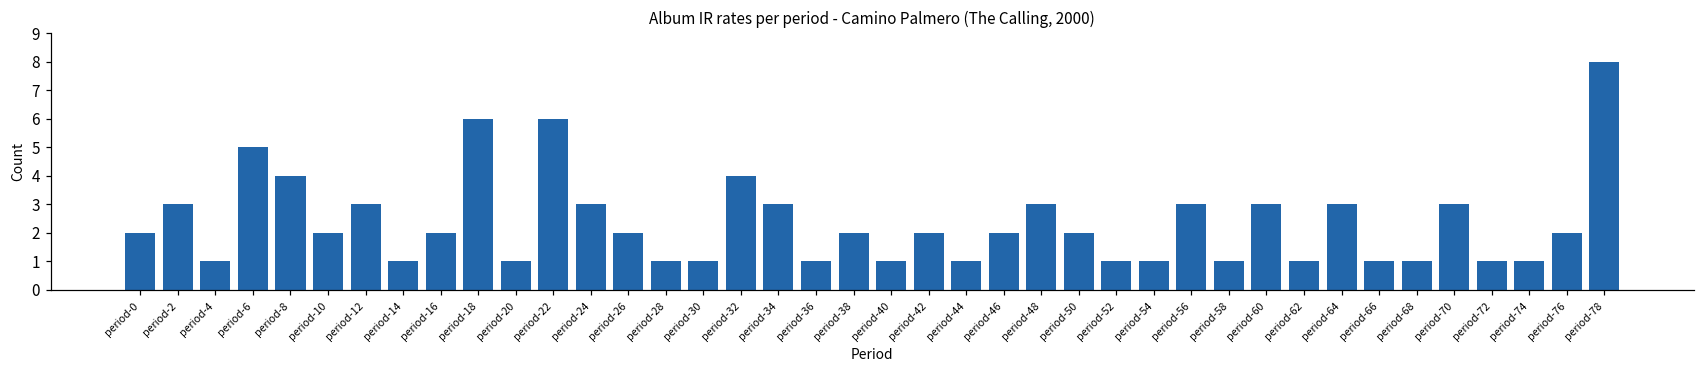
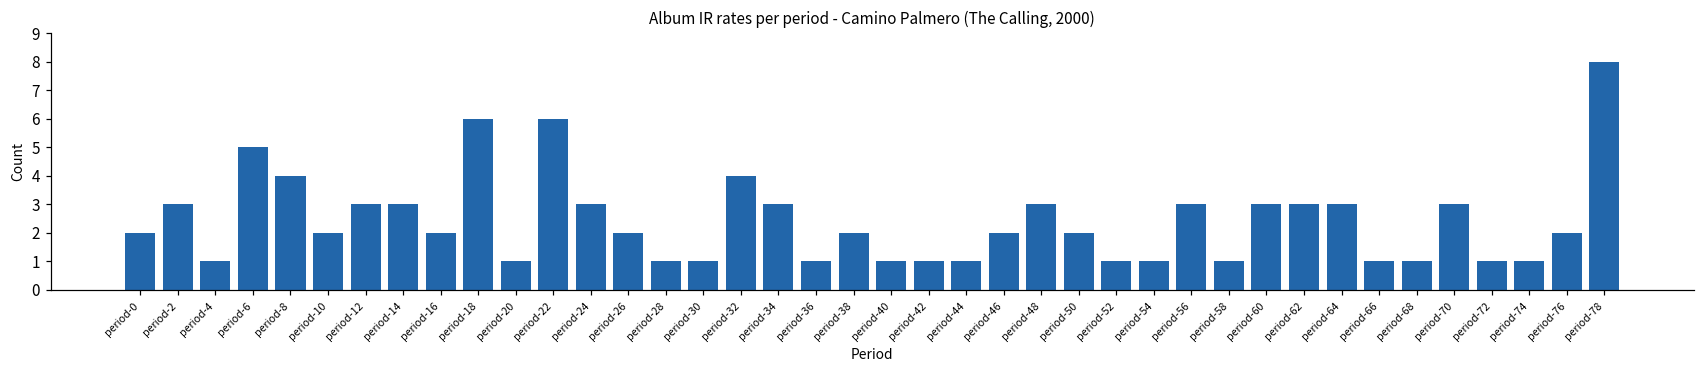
period-14: 1 -> 3
period-42: 2 -> 1
period-62: 1 -> 3
